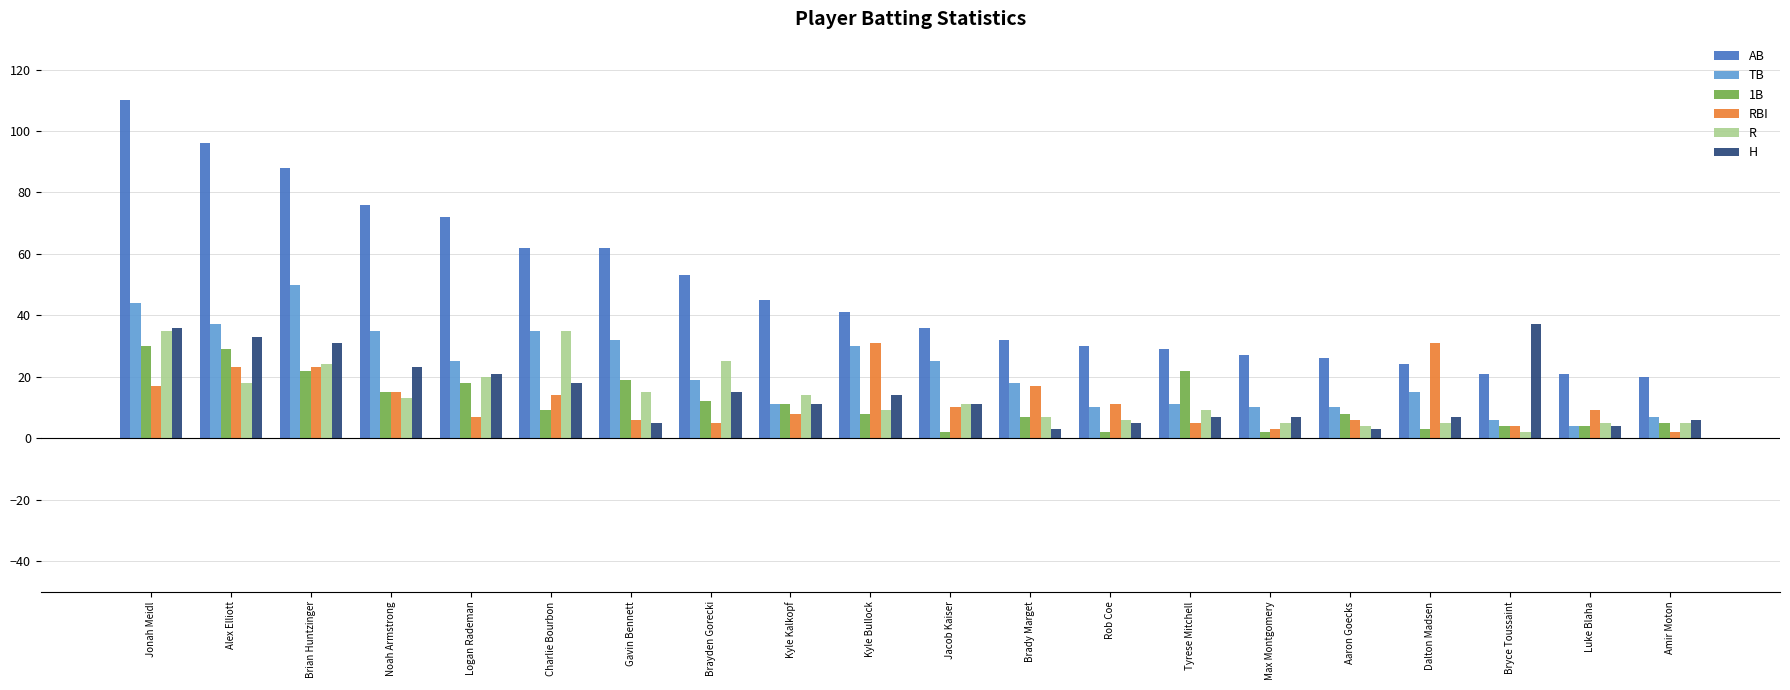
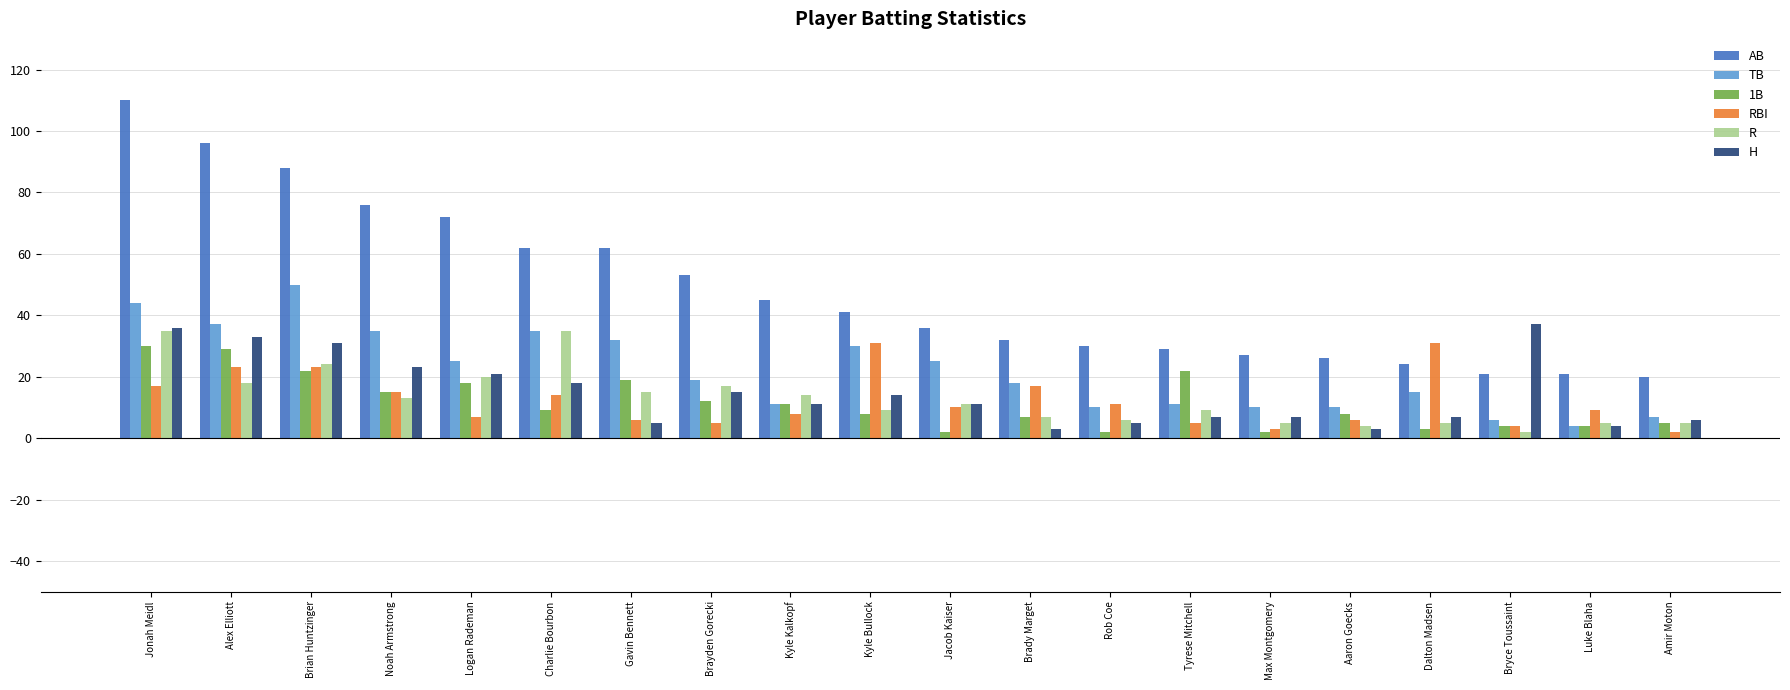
R, Brayden Gorecki: 25 -> 17
